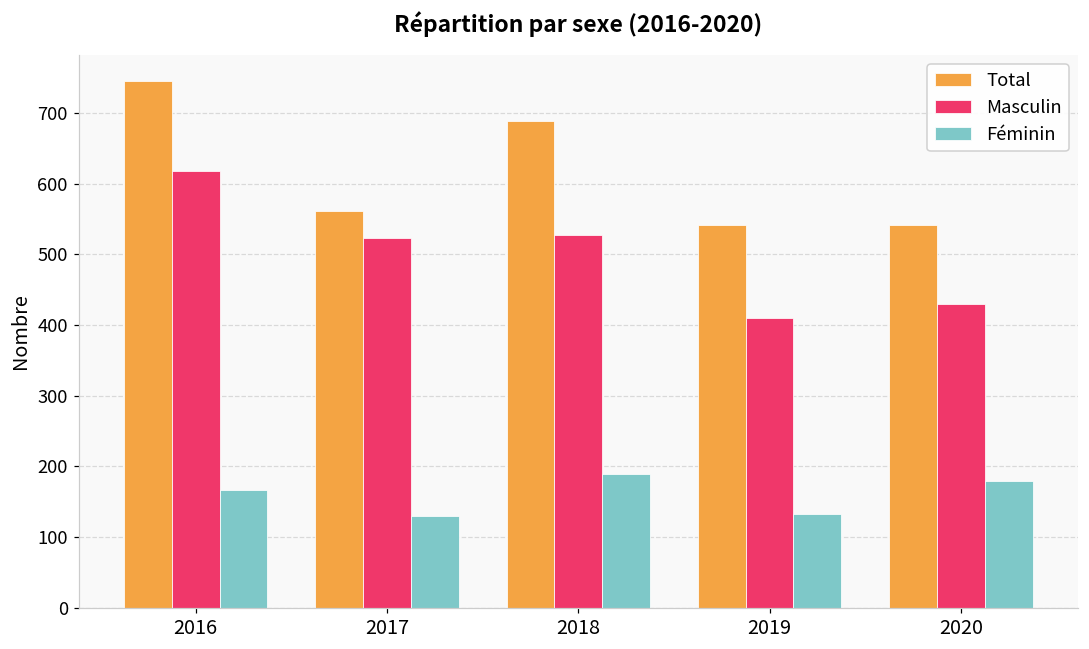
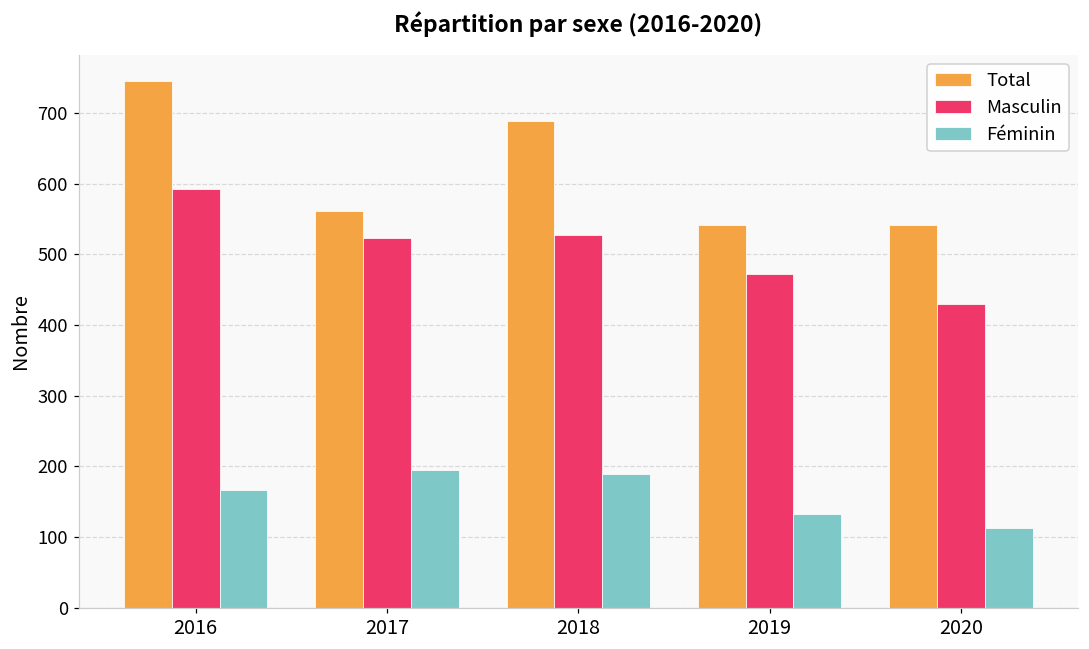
Masculin, 2016: 620 -> 590
Féminin, 2017: 130 -> 200
Masculin, 2019: 410 -> 470
Féminin, 2020: 180 -> 110
